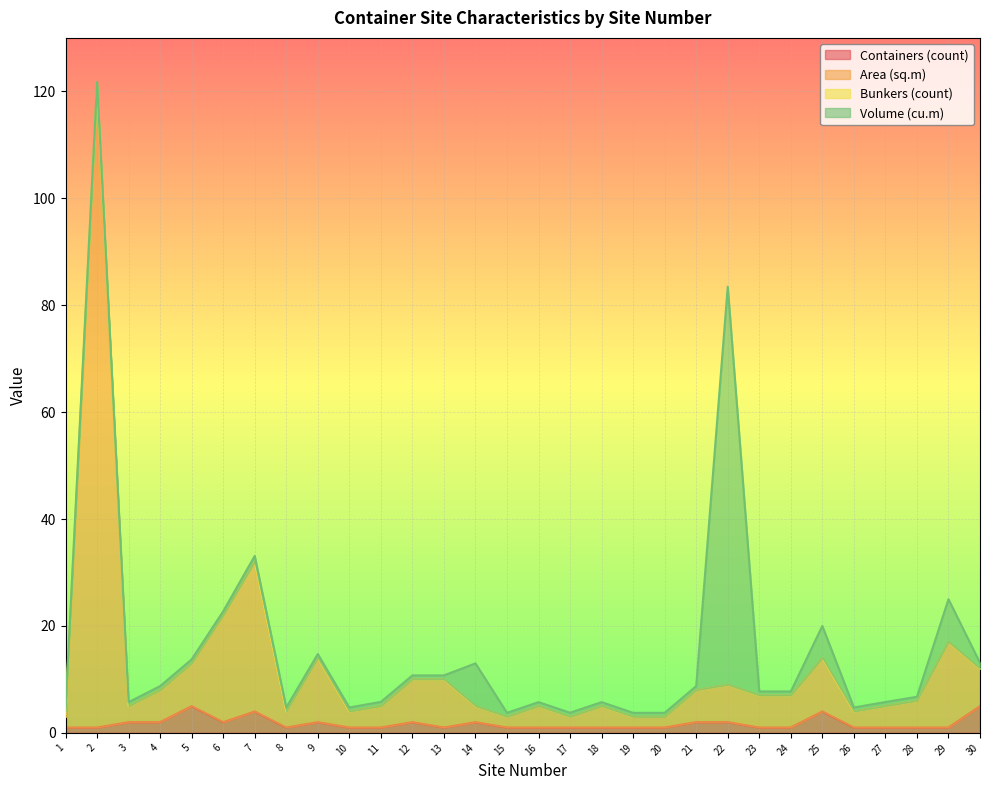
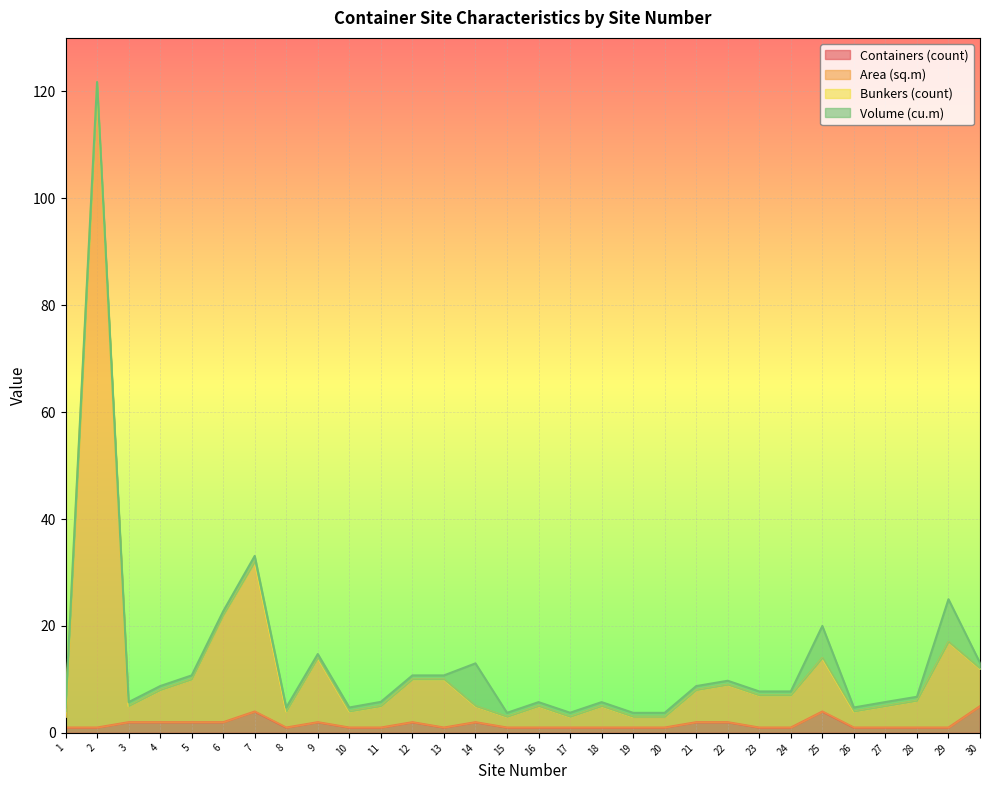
Containers (count), 5: 5 -> 2
Volume (cu.m), 22: 74 -> 1
